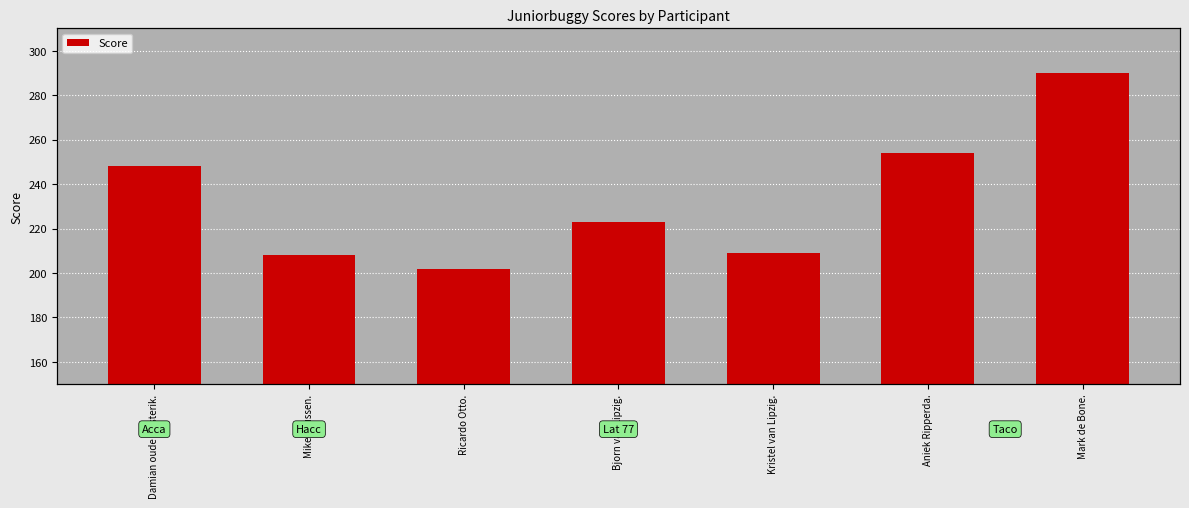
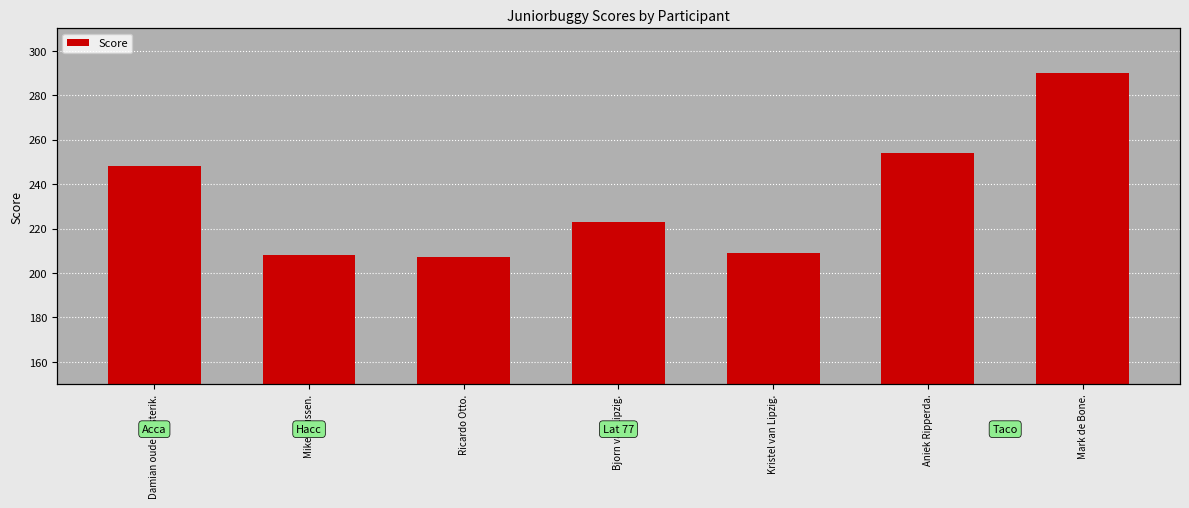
Ricardo Otto.: 202 -> 207
